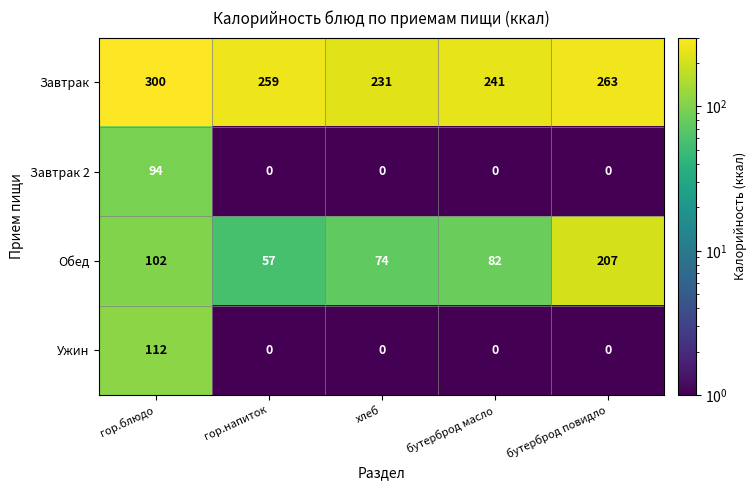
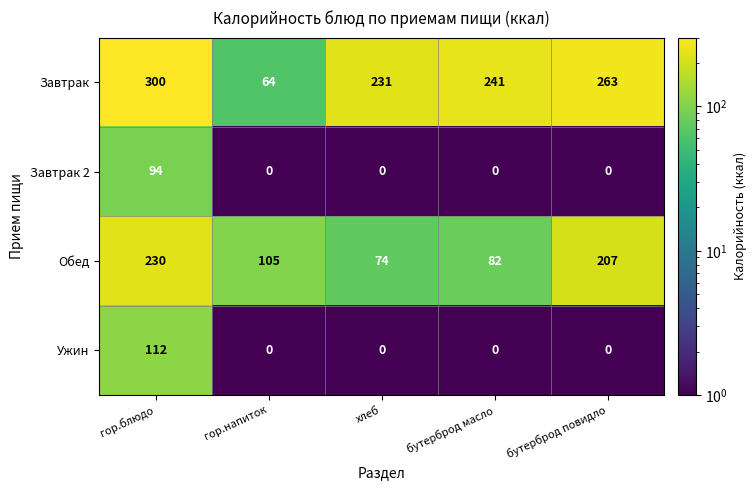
Завтрак, гор.напиток: 259 -> 64
Обед, гор.блюдо: 102 -> 230
Обед, гор.напиток: 57 -> 105
